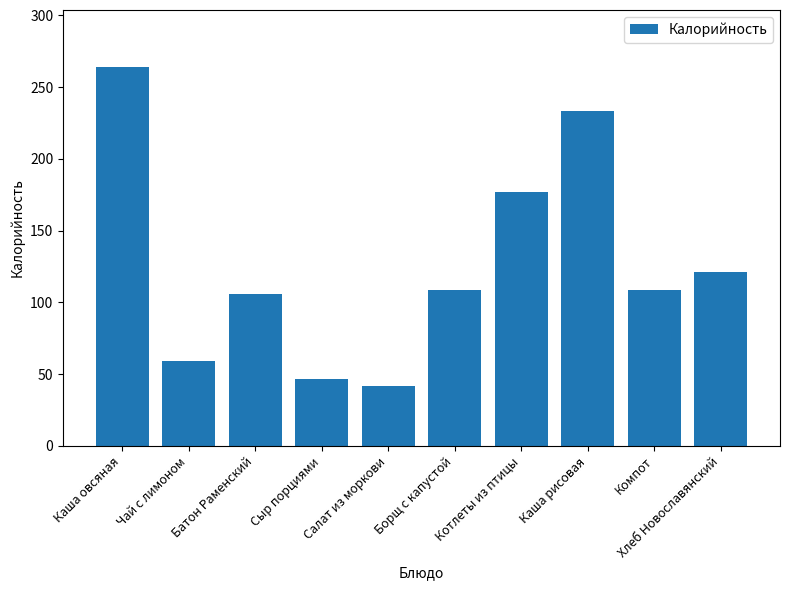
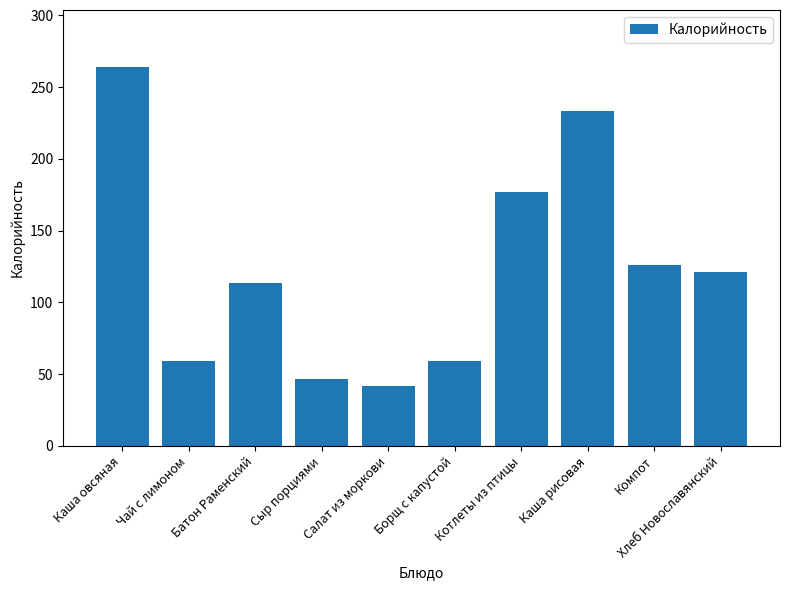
Батон Раменский: 106 -> 114
Борщ с капустой: 109 -> 59
Компот: 109 -> 126
